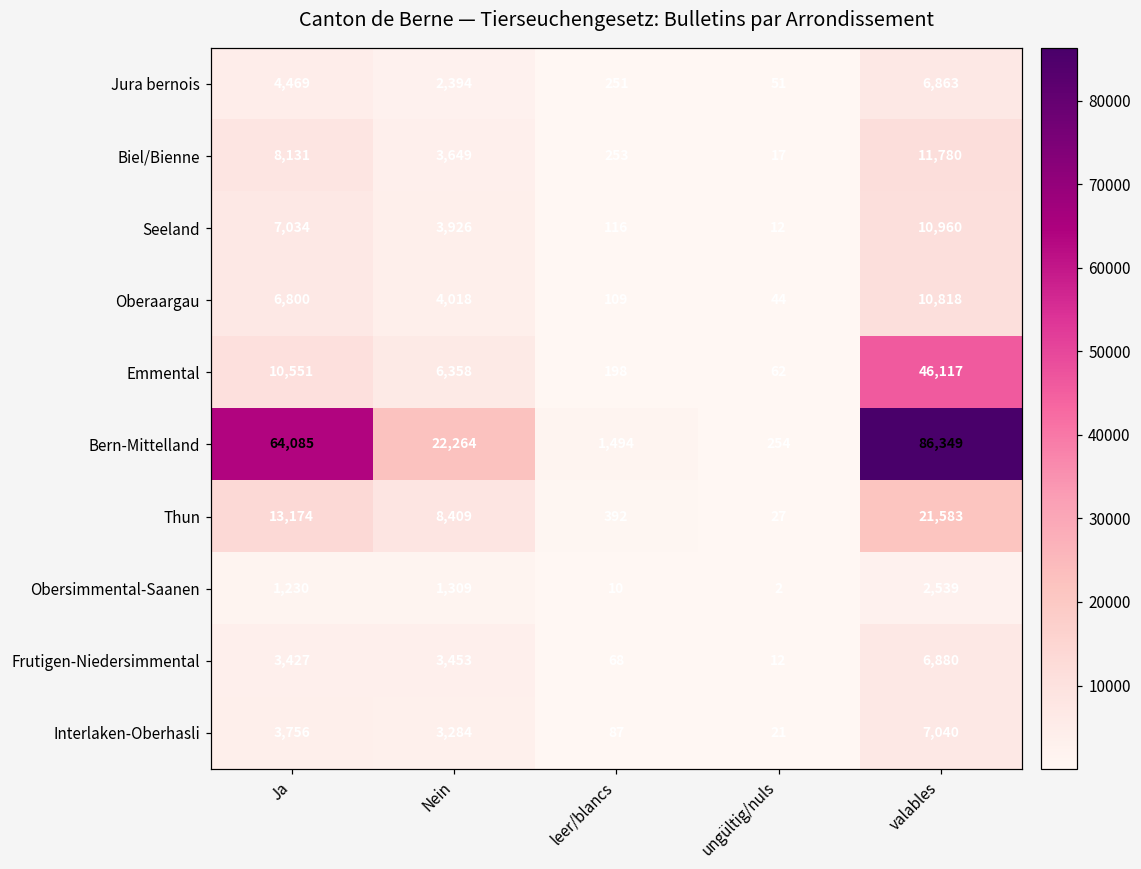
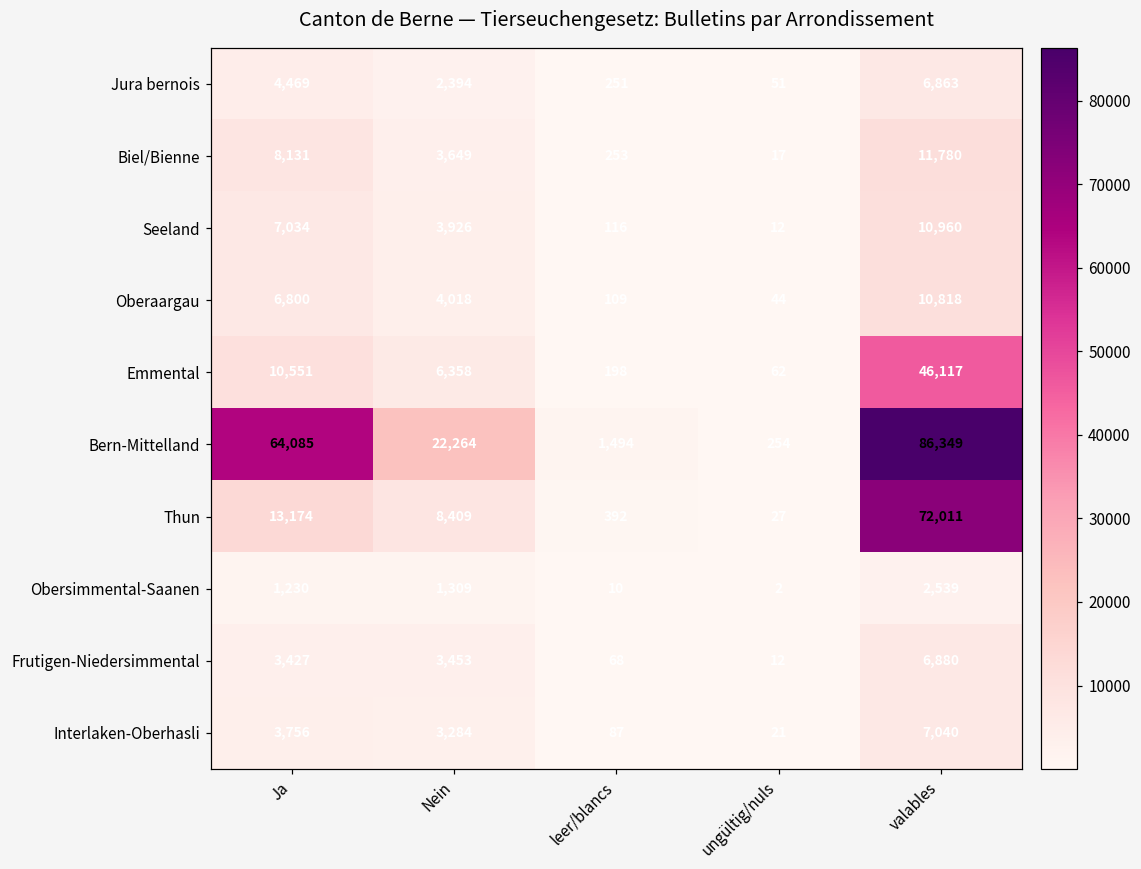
Thun, valables: 21,583 -> 72,011
